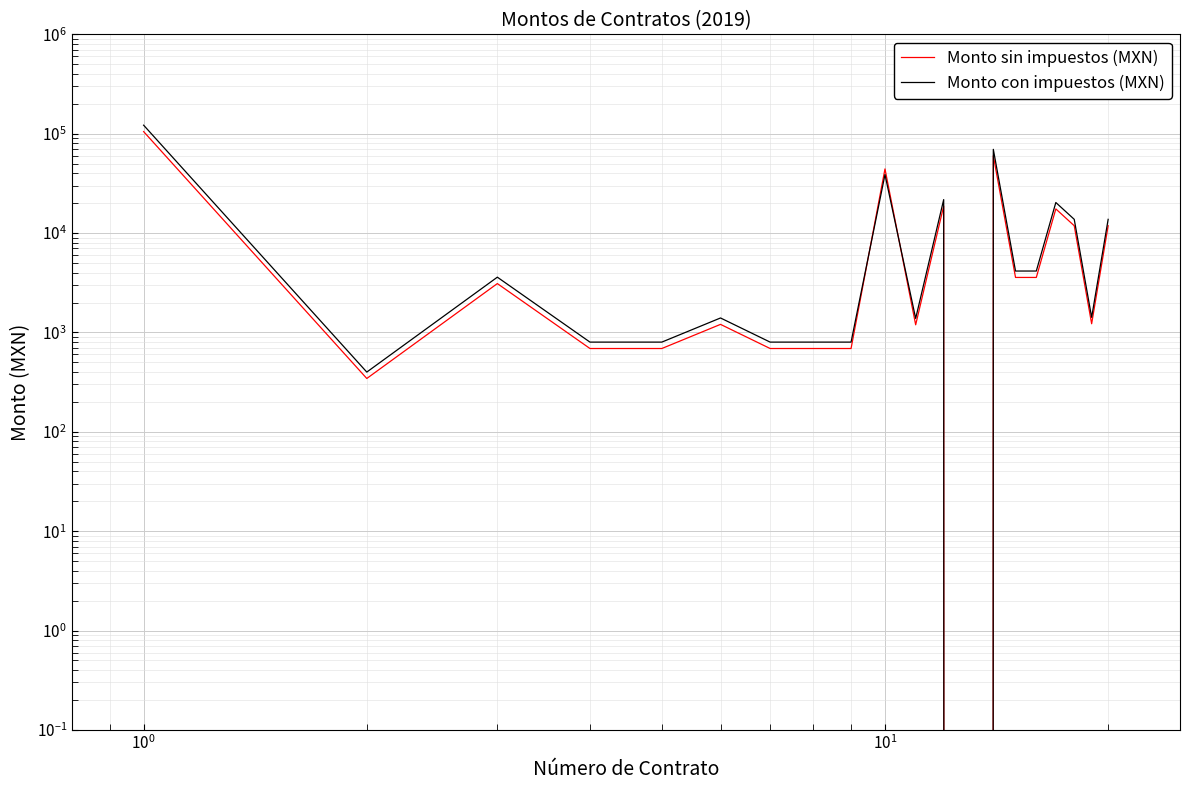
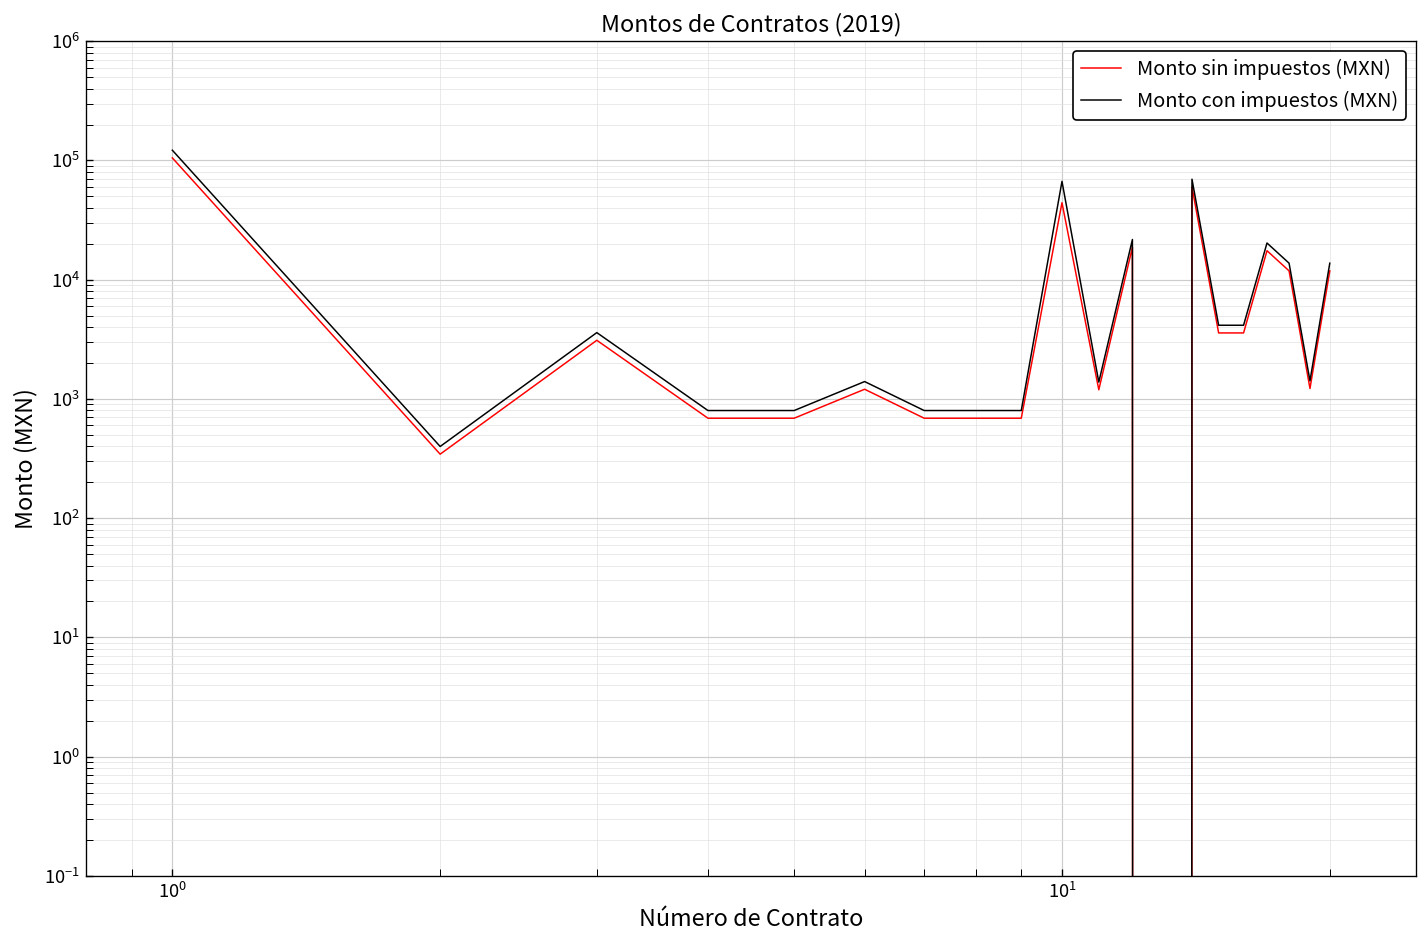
Monto con impuestos (MXN), 10^1: 39000 -> 70000
